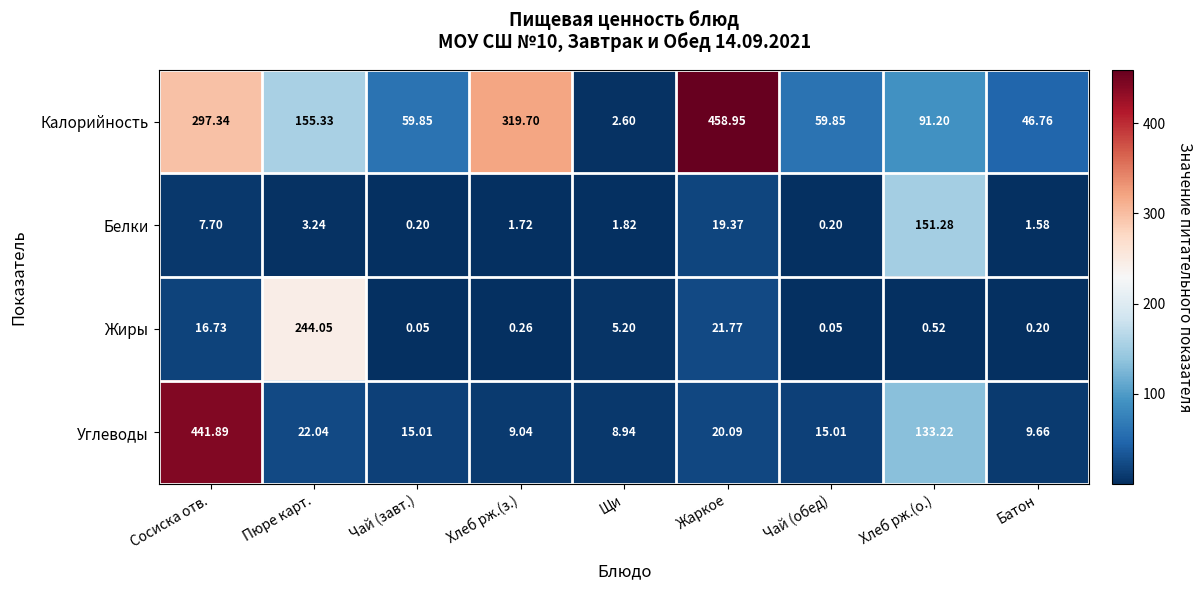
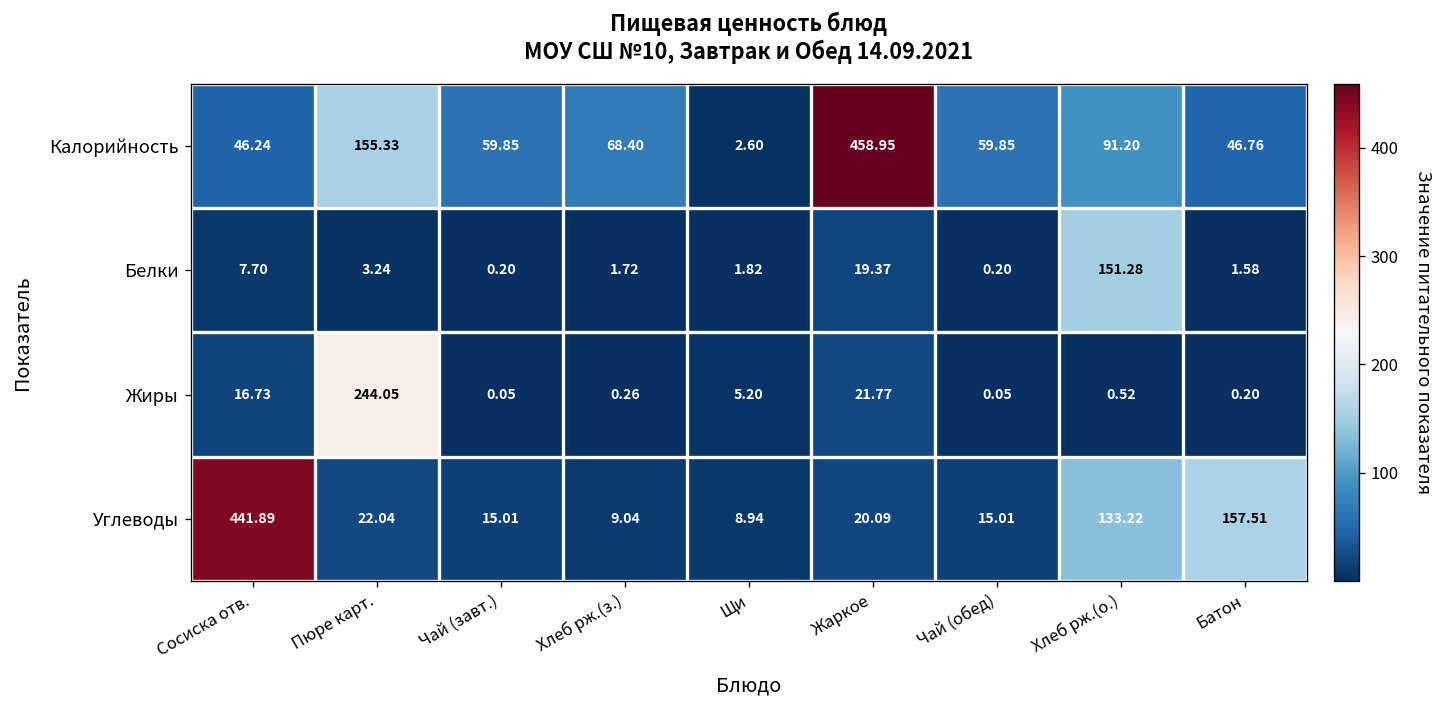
Калорийность, Сосиска отв.: 297.34 -> 46.24
Калорийность, Хлеб рж.(з.): 319.70 -> 68.40
Углеводы, Батон: 9.66 -> 157.51
